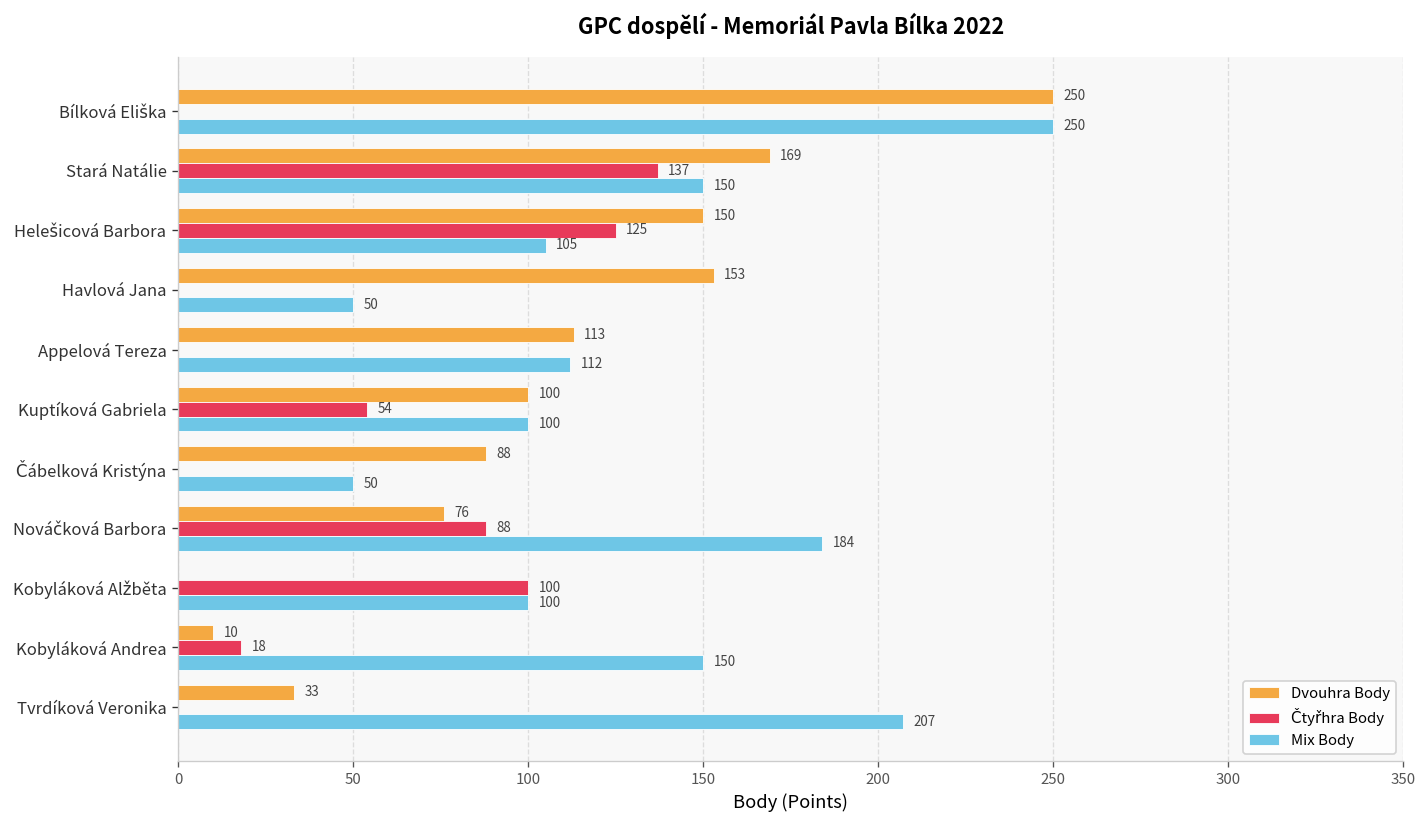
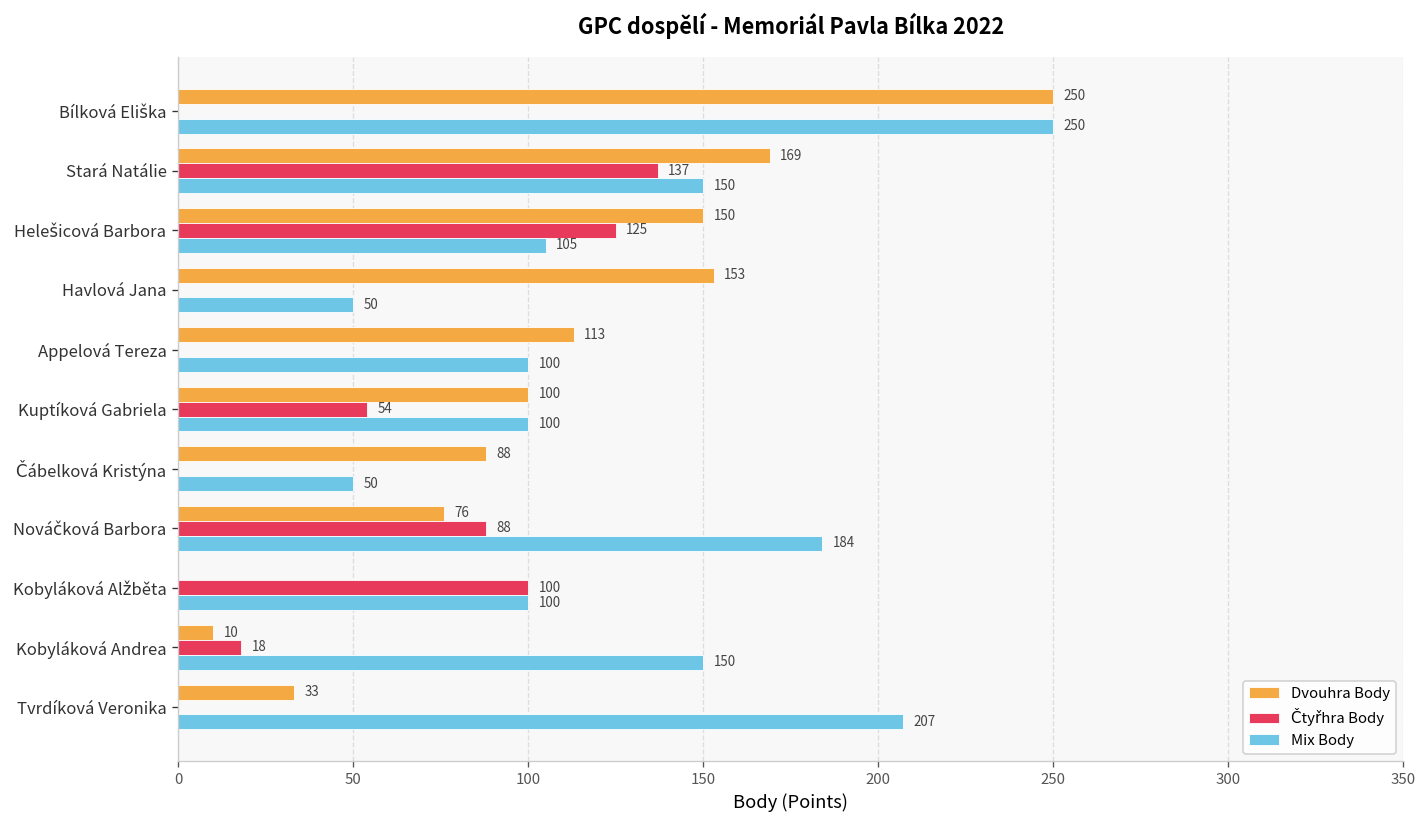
Mix Body, Appelová Tereza: 112 -> 100
